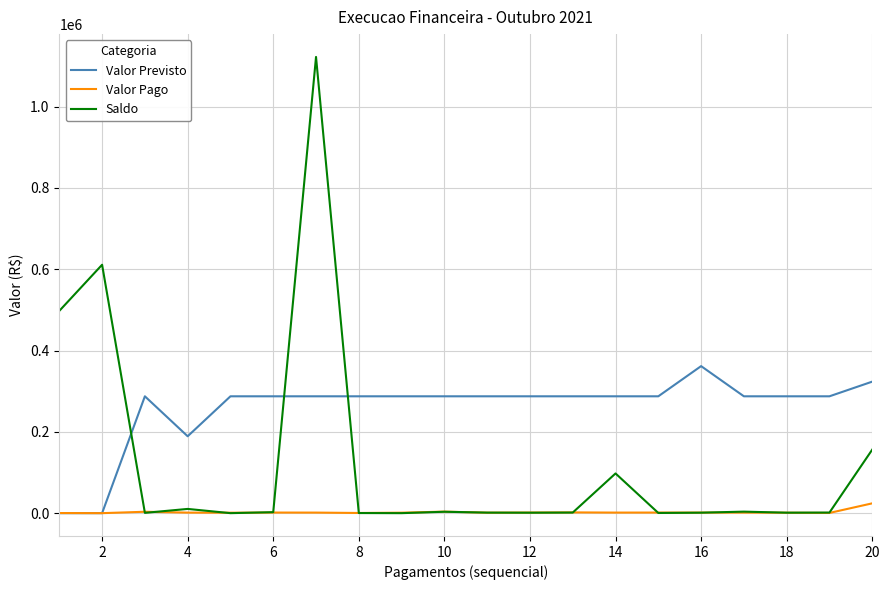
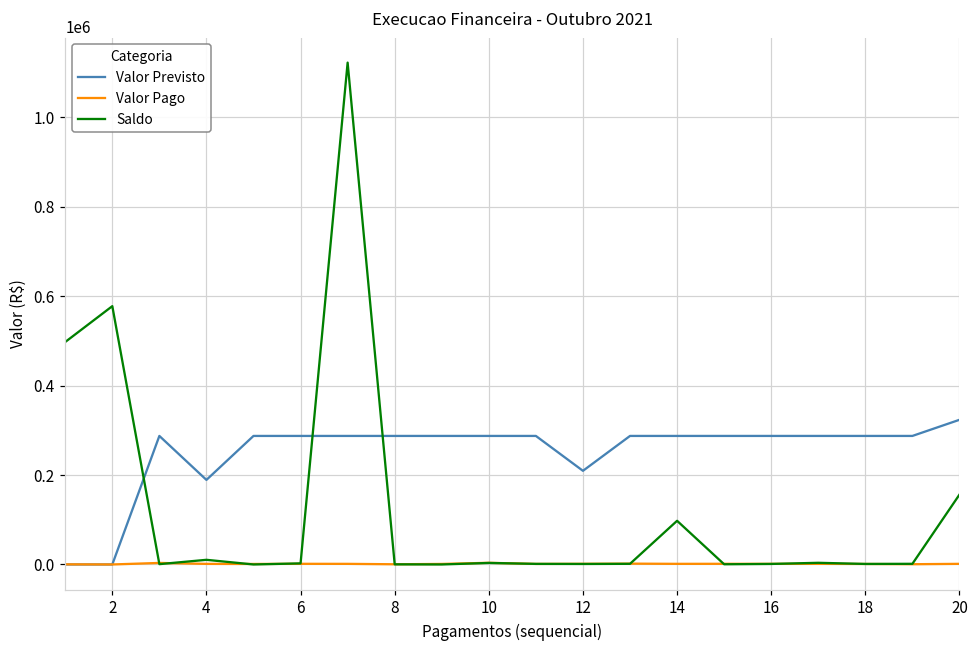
Saldo, 2: 610000 -> 580000
Valor Previsto, 12: 290000 -> 210000
Valor Previsto, 16: 360000 -> 290000
Valor Pago, 20: 20000 -> 0
